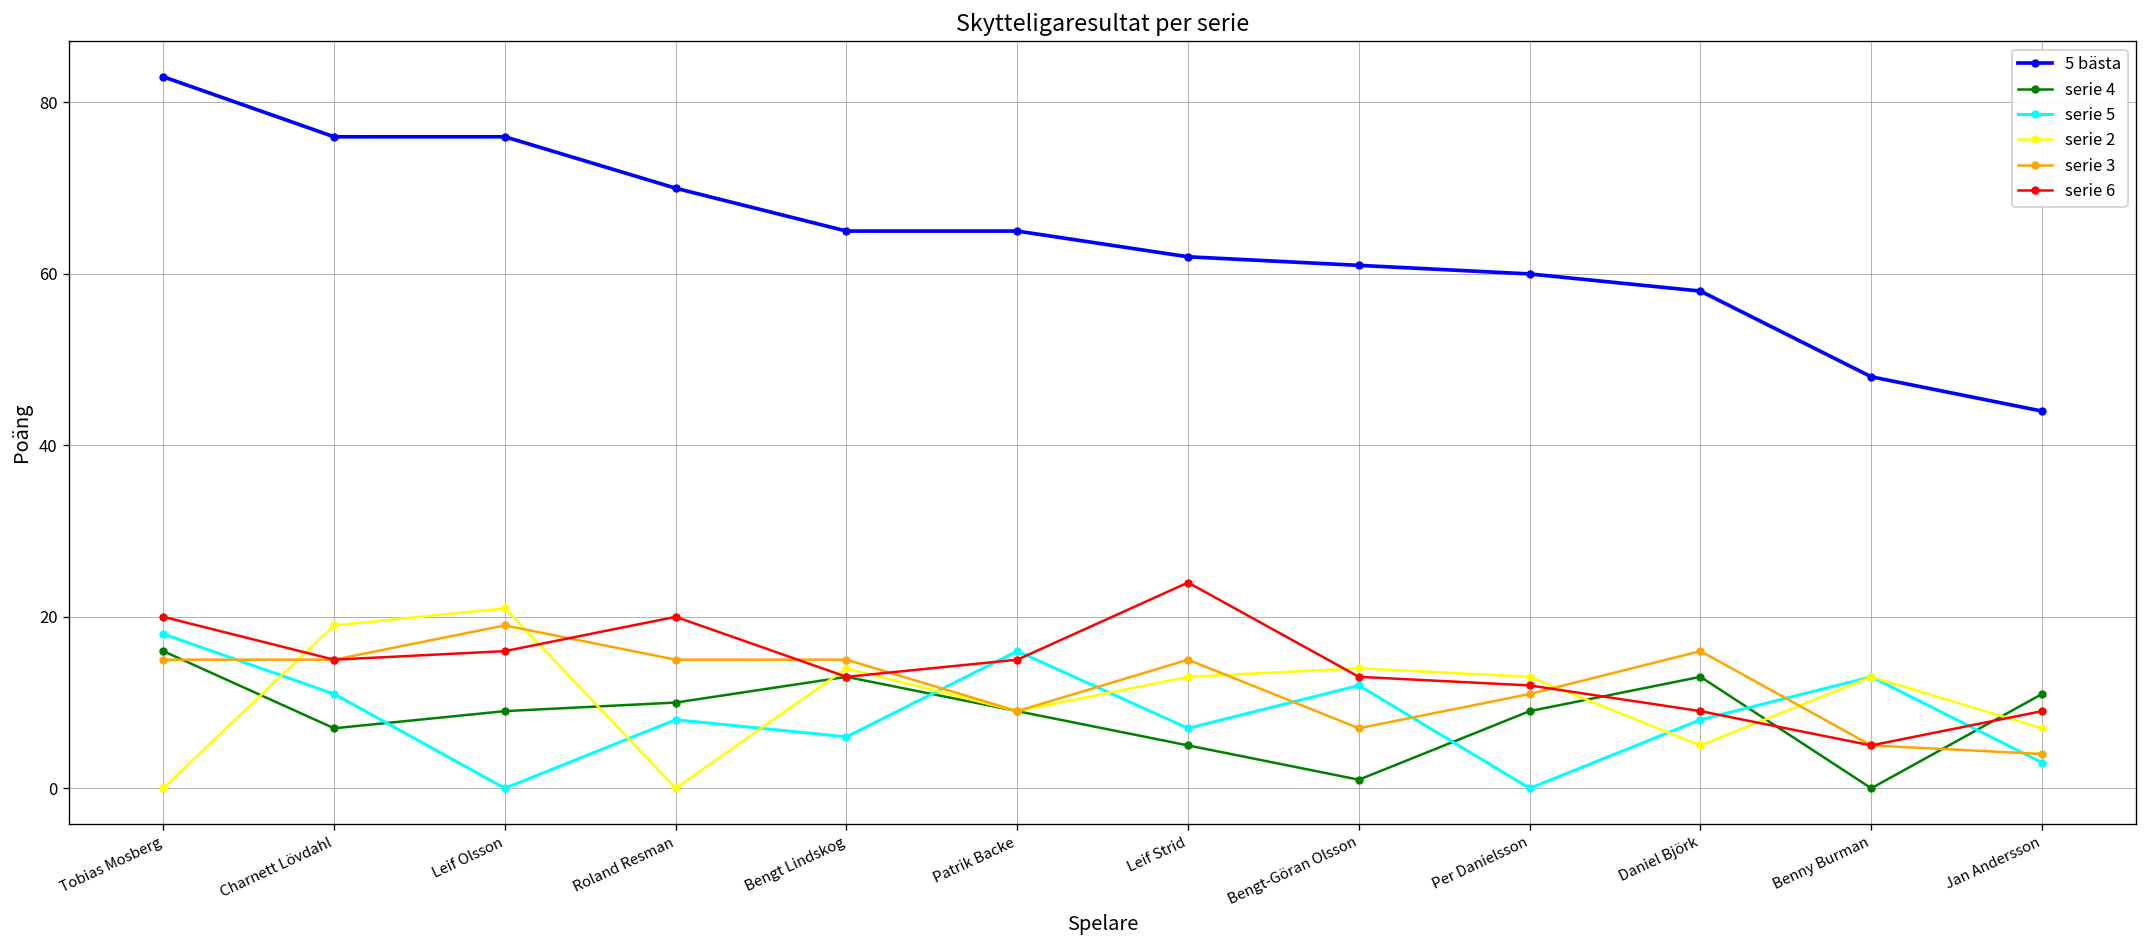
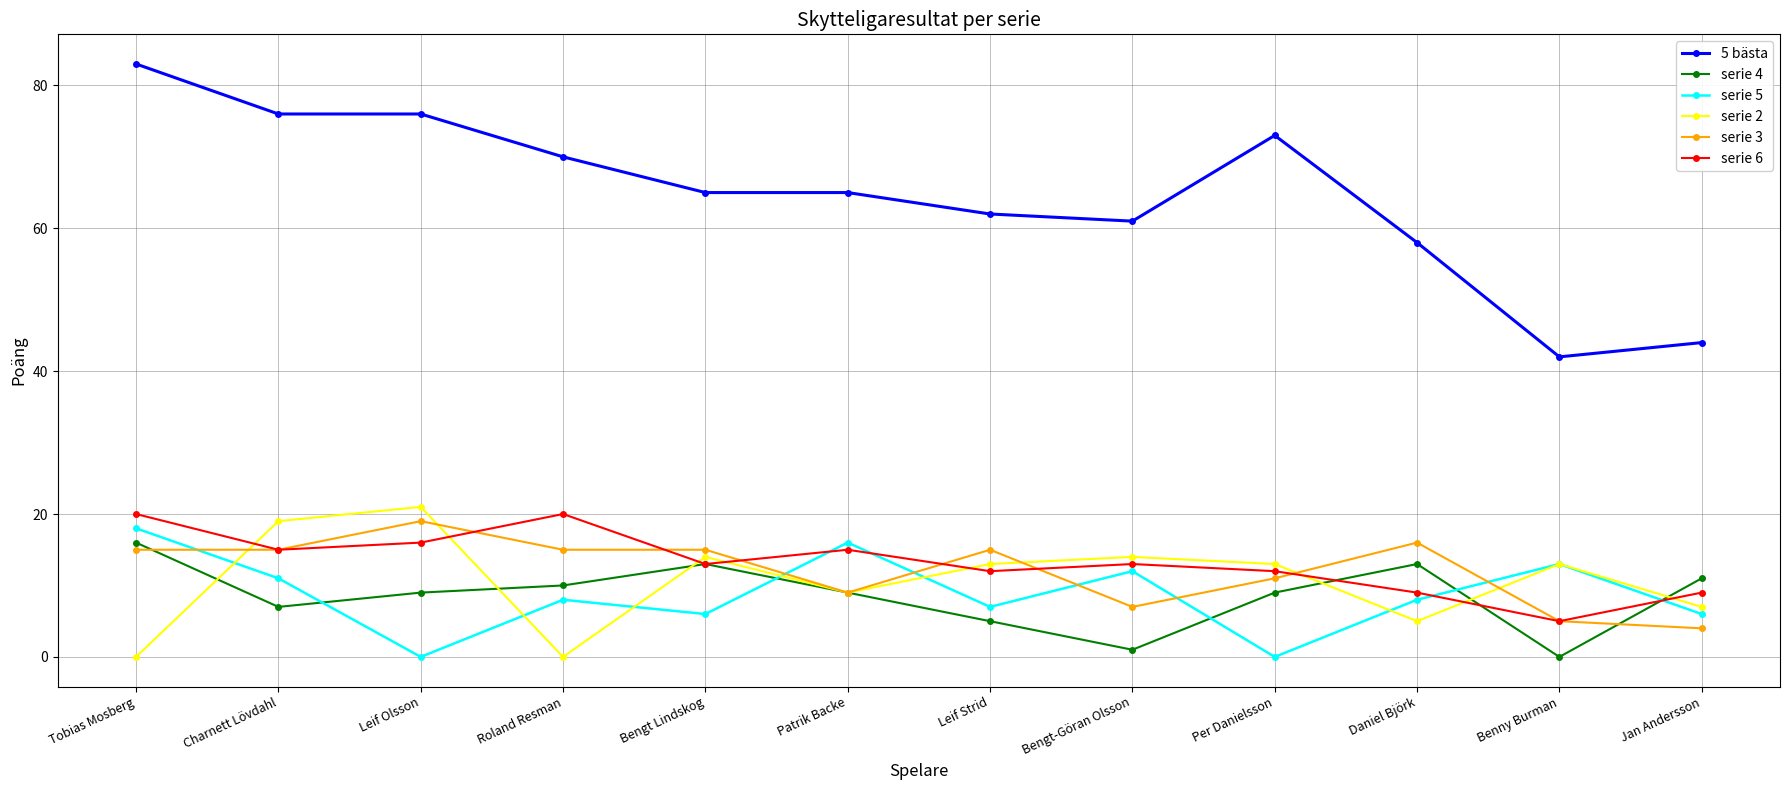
serie 6, Leif Strid: 24 -> 12
5 bästa, Per Danielsson: 60 -> 73
5 bästa, Benny Burman: 48 -> 42
serie 5, Jan Andersson: 3 -> 6
